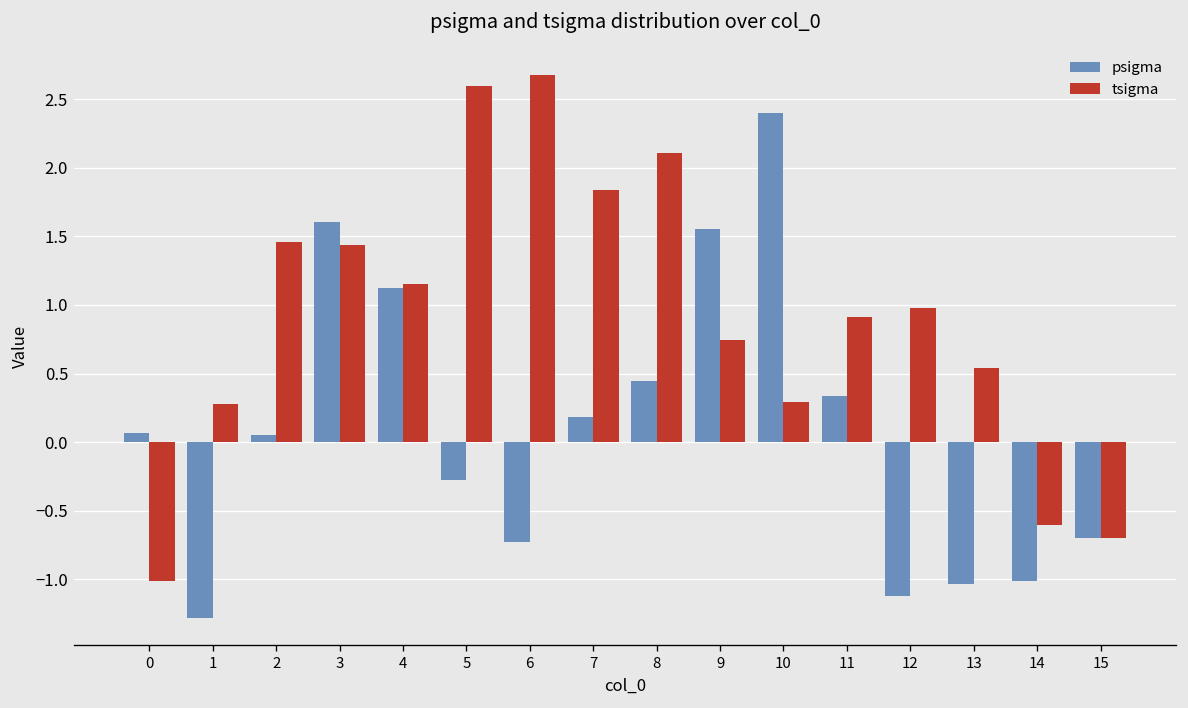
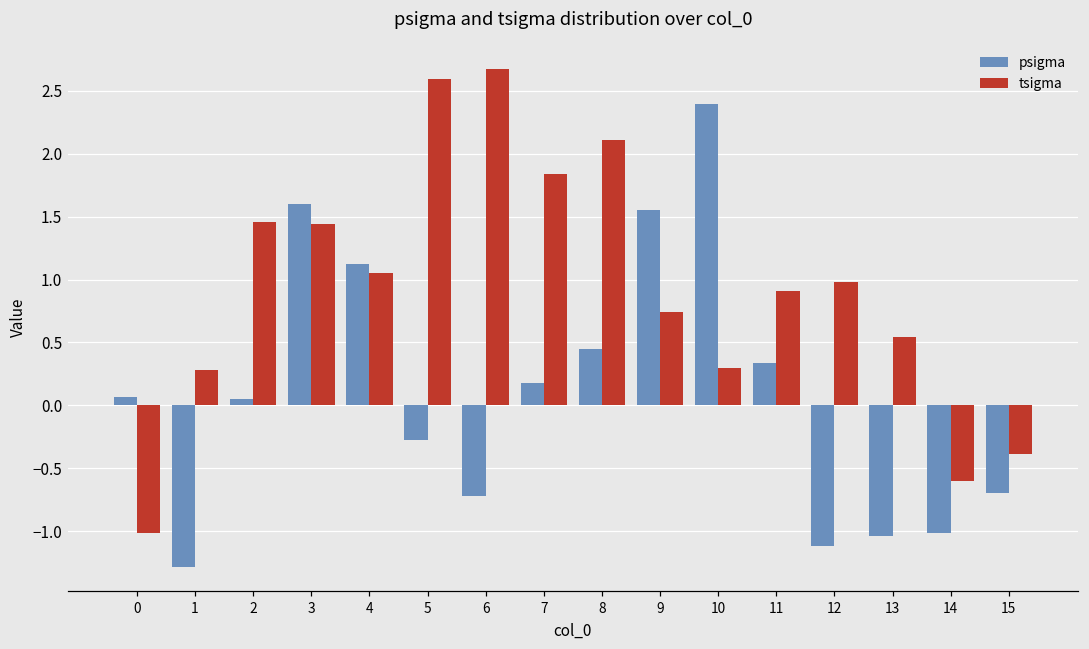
tsigma, 4: 1.15 -> 1.05
tsigma, 15: -0.69 -> -0.39
